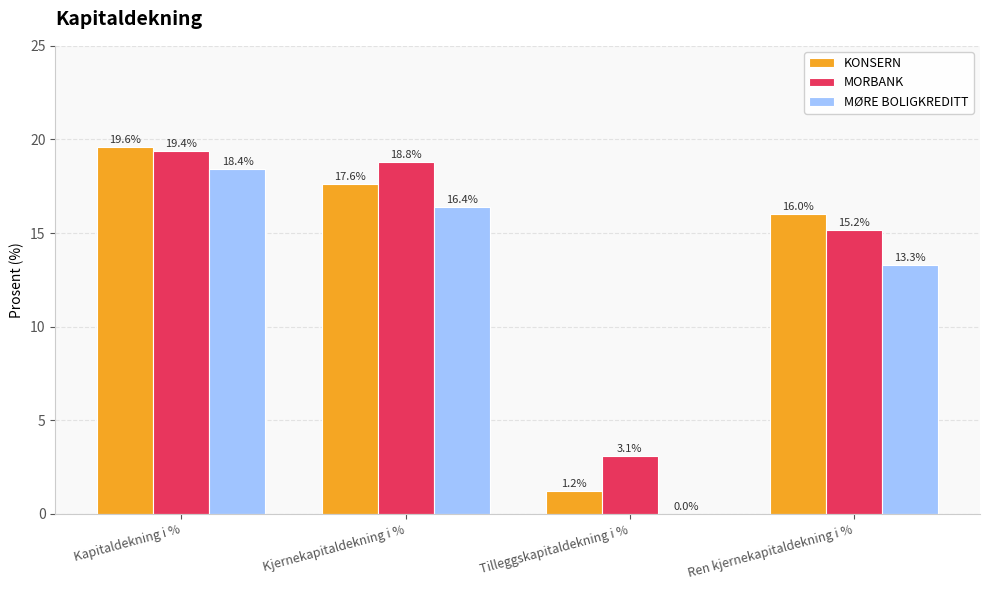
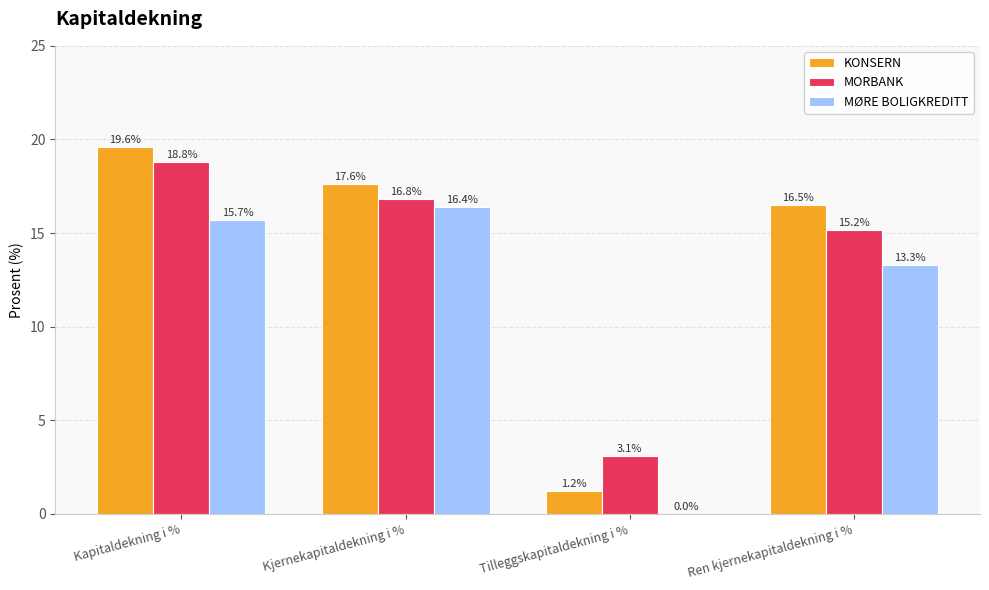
MORBANK, Kapitaldekning i %: 19.4% -> 18.8%
MØRE BOLIGKREDITT, Kapitaldekning i %: 18.4% -> 15.7%
MORBANK, Kjernekapitaldekning i %: 18.8% -> 16.8%
KONSERN, Ren kjernekapitaldekning i %: 16.0% -> 16.5%
